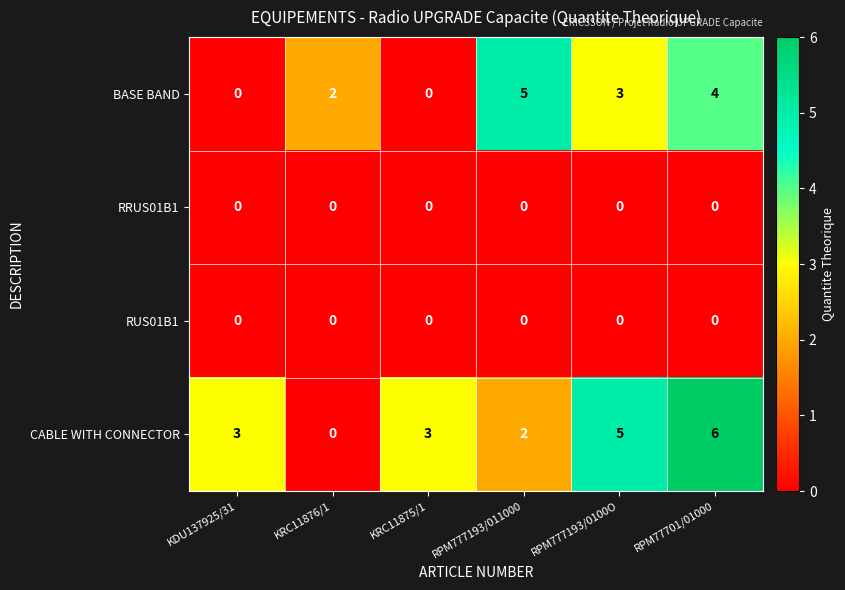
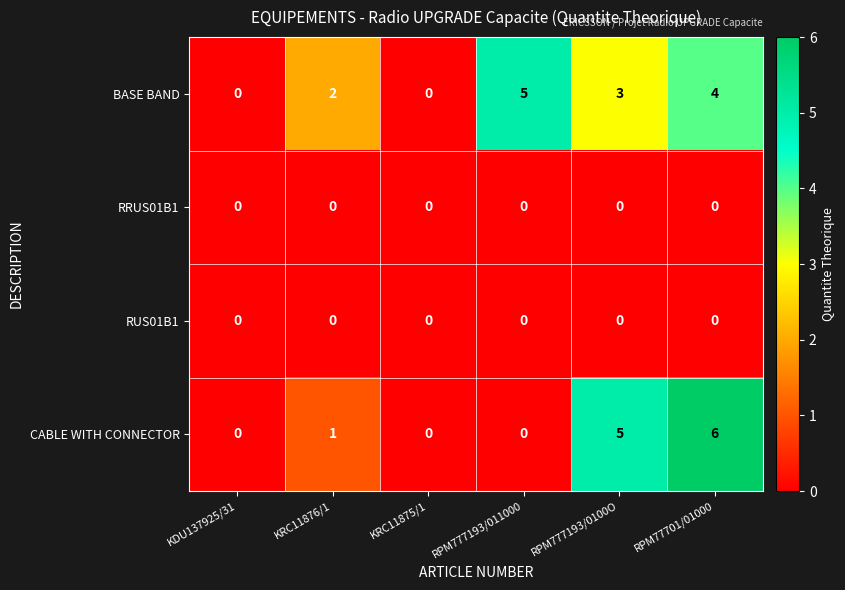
CABLE WITH CONNECTOR, KDU137925/31: 3 -> 0
CABLE WITH CONNECTOR, KRC11876/1: 0 -> 1
CABLE WITH CONNECTOR, KRC11875/1: 3 -> 0
CABLE WITH CONNECTOR, RPM777193/011000: 2 -> 0
